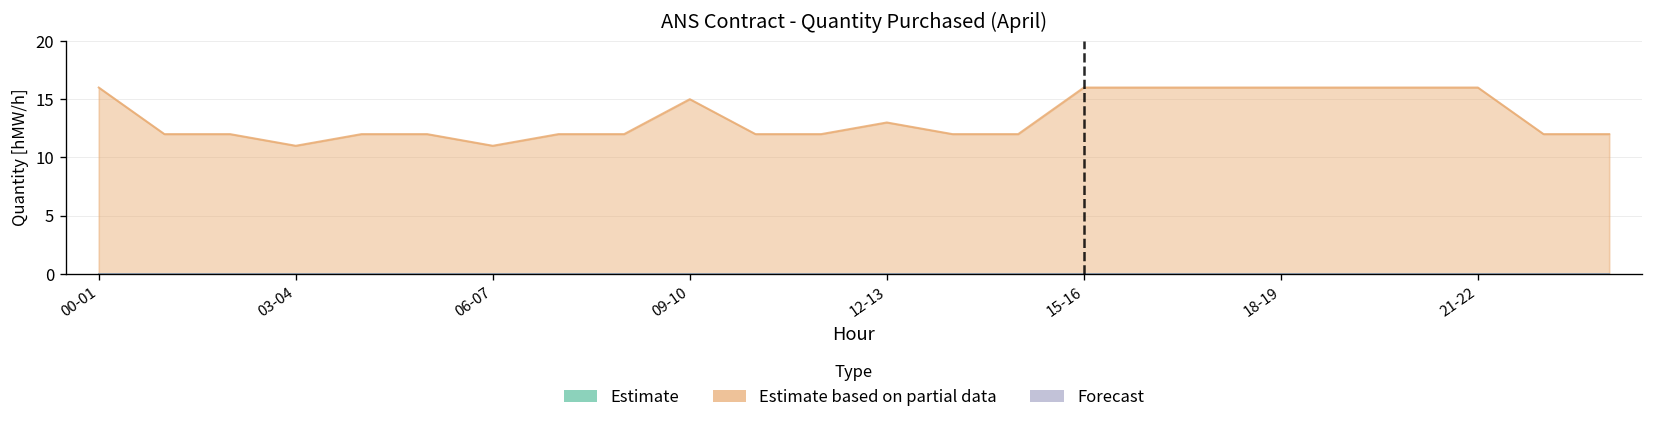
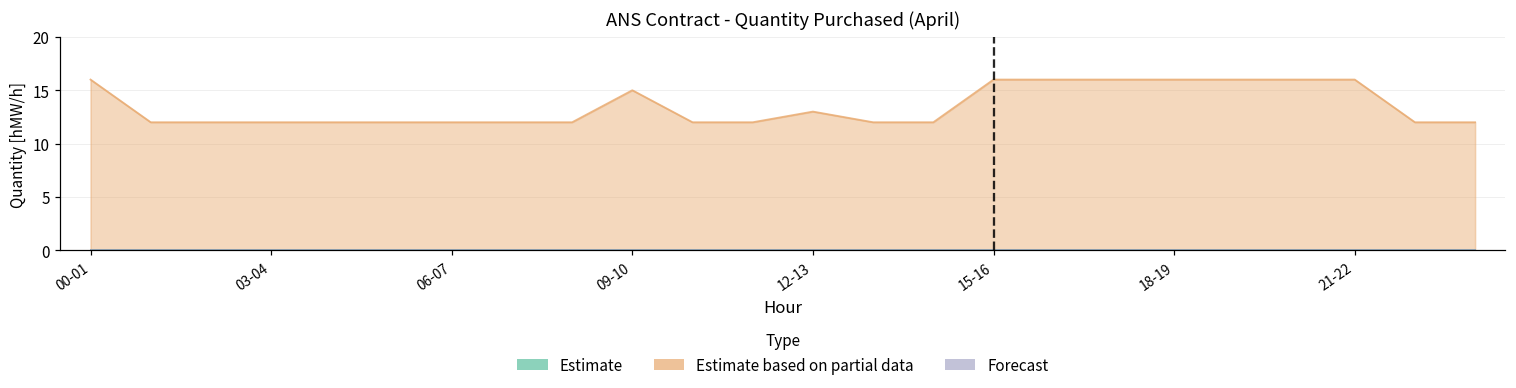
Estimate based on partial data, 03-04: 11 -> 12
Estimate based on partial data, 06-07: 11 -> 12
